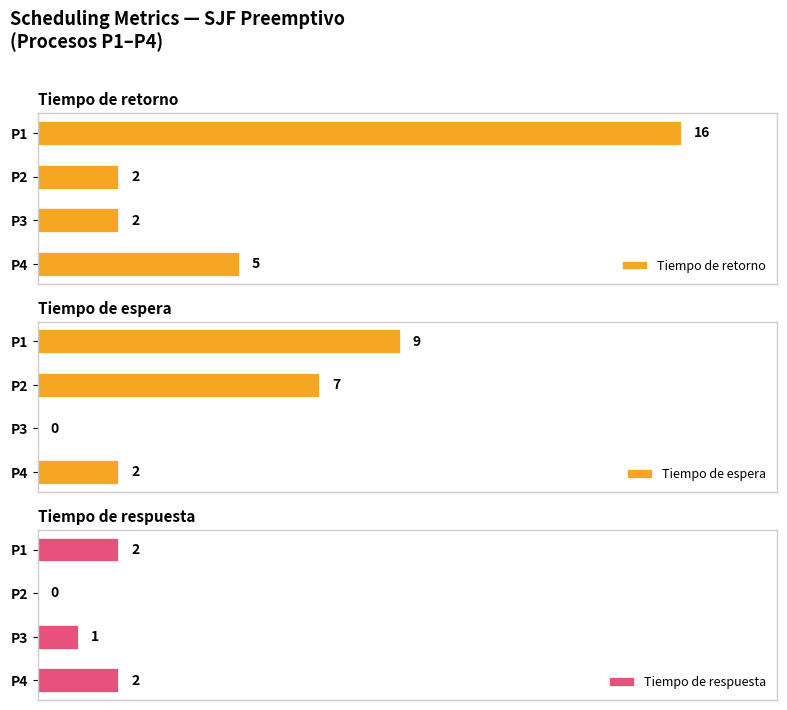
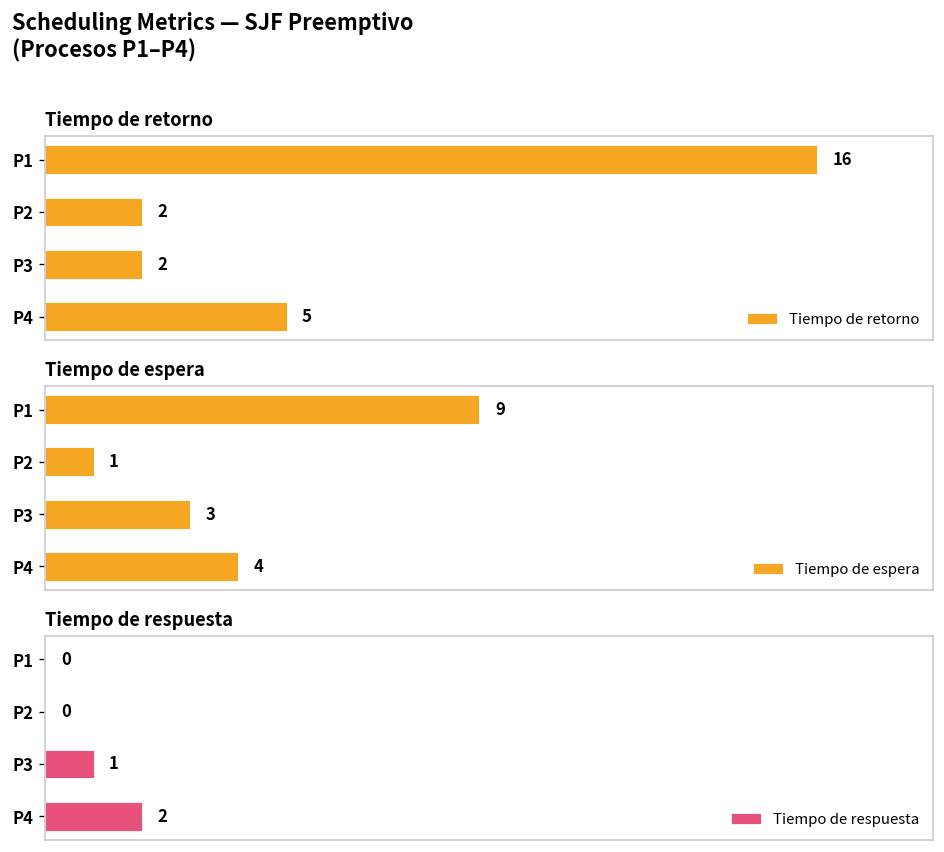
Tiempo de espera, P2: 7 -> 1
Tiempo de espera, P3: 0 -> 3
Tiempo de espera, P4: 2 -> 4
Tiempo de respuesta, P1: 2 -> 0
